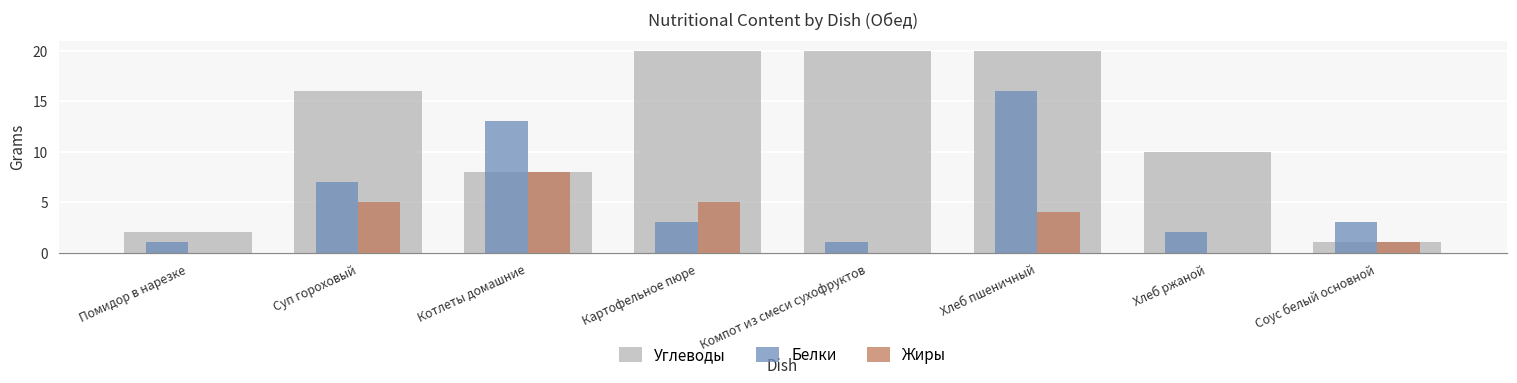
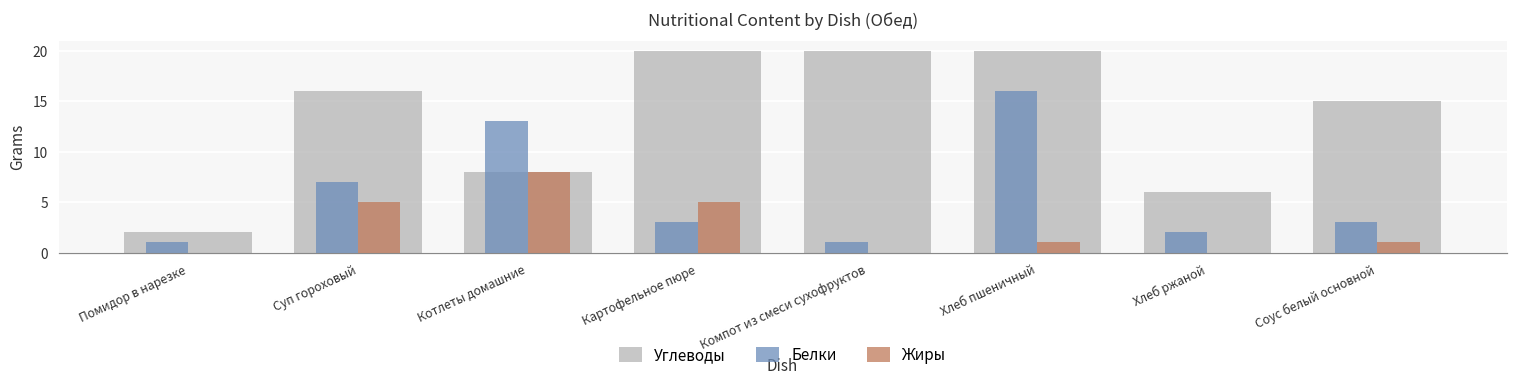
Жиры, Хлеб пшеничный: 4 -> 1
Углеводы, Хлеб ржаной: 10 -> 6
Углеводы, Соус белый основной: 1 -> 15
